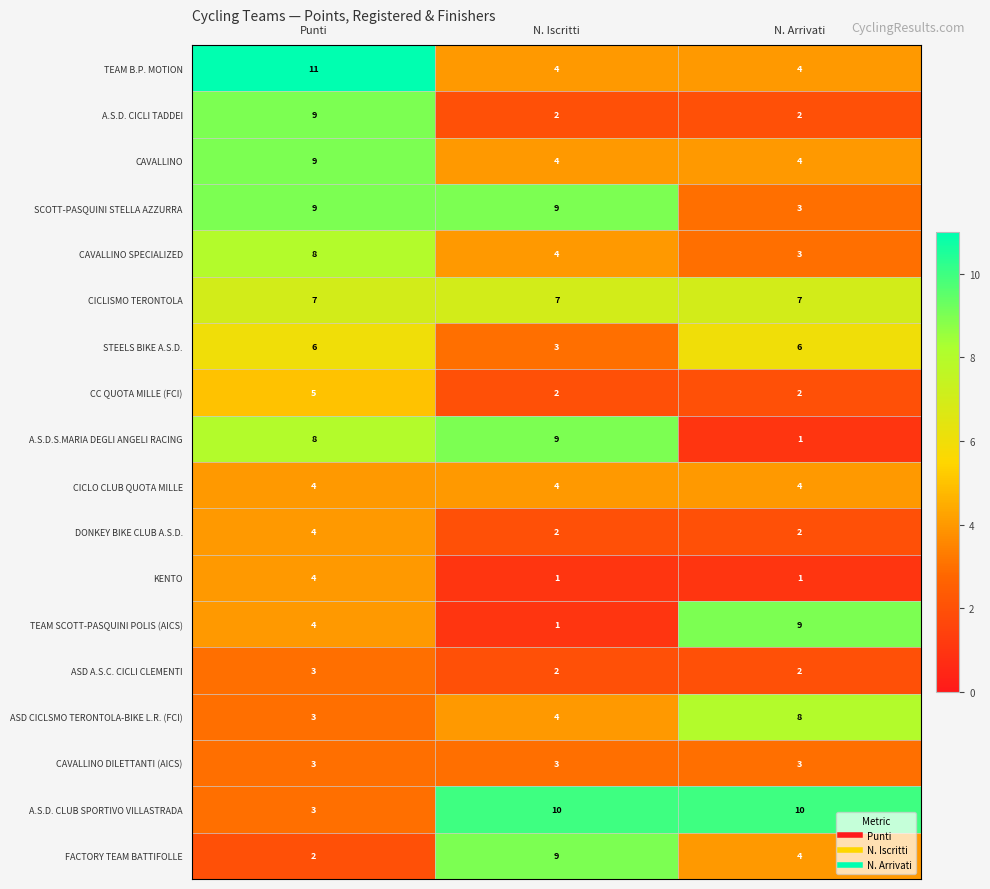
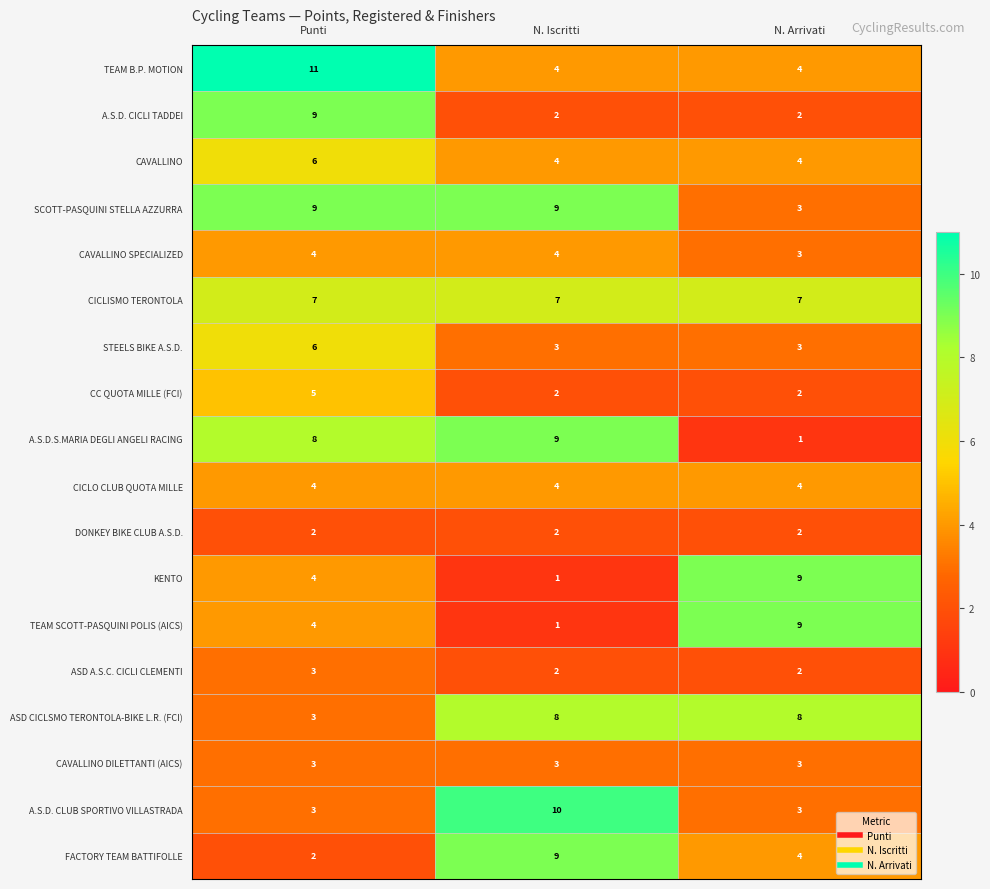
CAVALLINO, Punti: 9 -> 6
CAVALLINO SPECIALIZED, Punti: 8 -> 4
STEELS BIKE A.S.D., N. Arrivati: 6 -> 3
DONKEY BIKE CLUB A.S.D., Punti: 4 -> 2
KENTO, N. Arrivati: 1 -> 9
ASD CICLSMO TERONTOLA-BIKE L.R. (FCI), N. Iscritti: 4 -> 8
A.S.D. CLUB SPORTIVO VILLASTRADA, N. Arrivati: 10 -> 3
